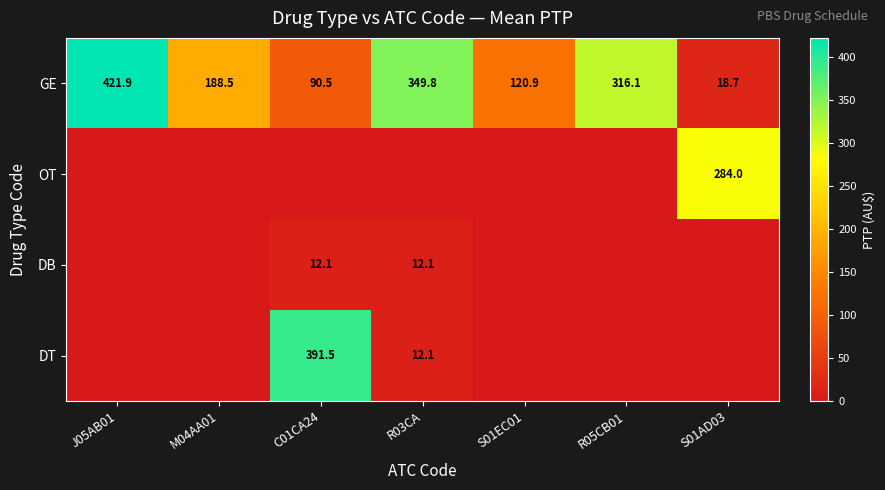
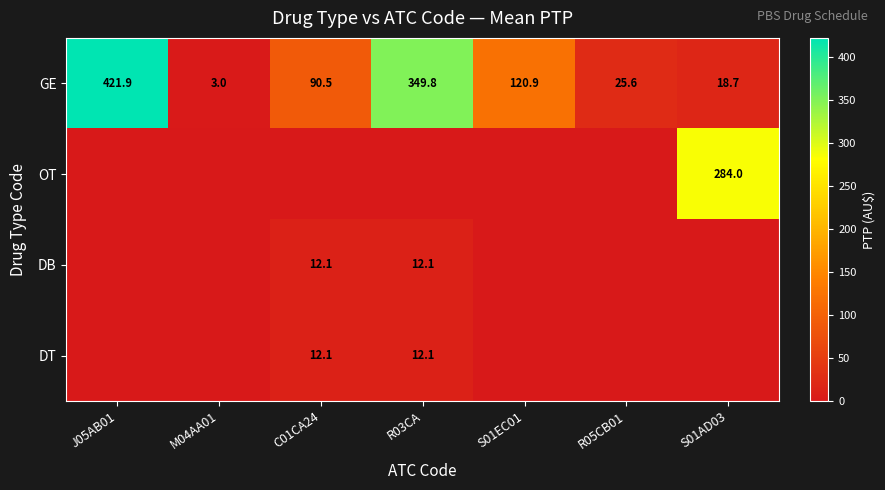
GE, M04AA01: 188.5 -> 3.0
GE, R05CB01: 316.1 -> 25.6
DT, C01CA24: 391.5 -> 12.1
